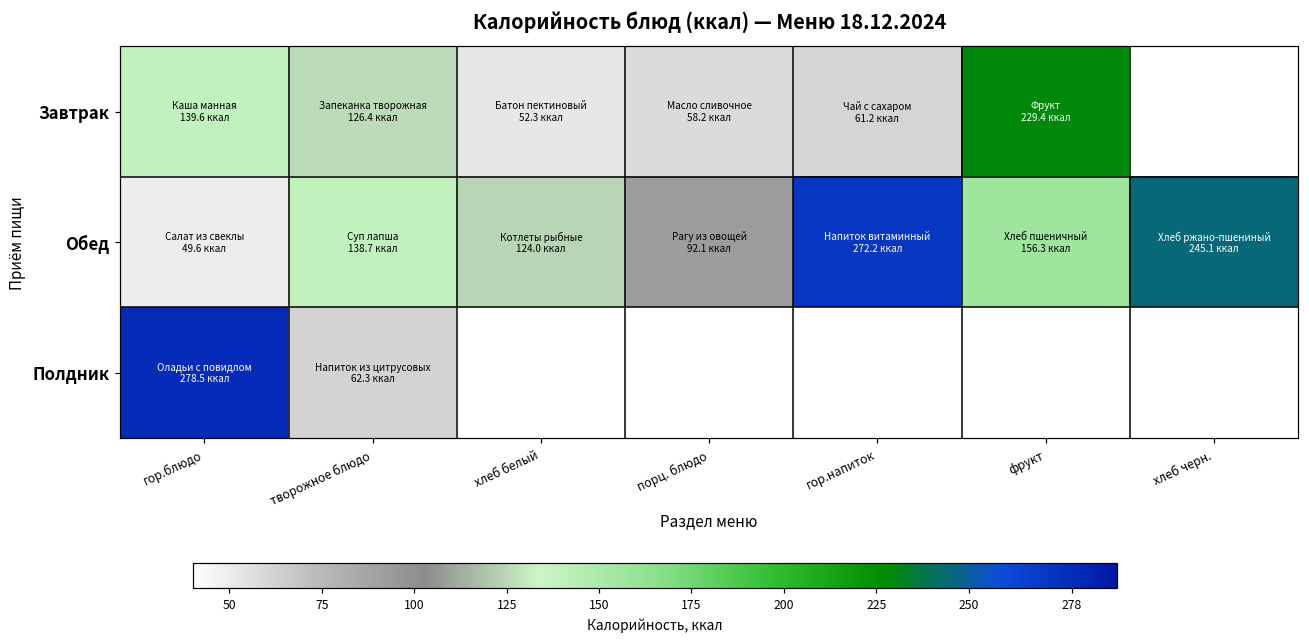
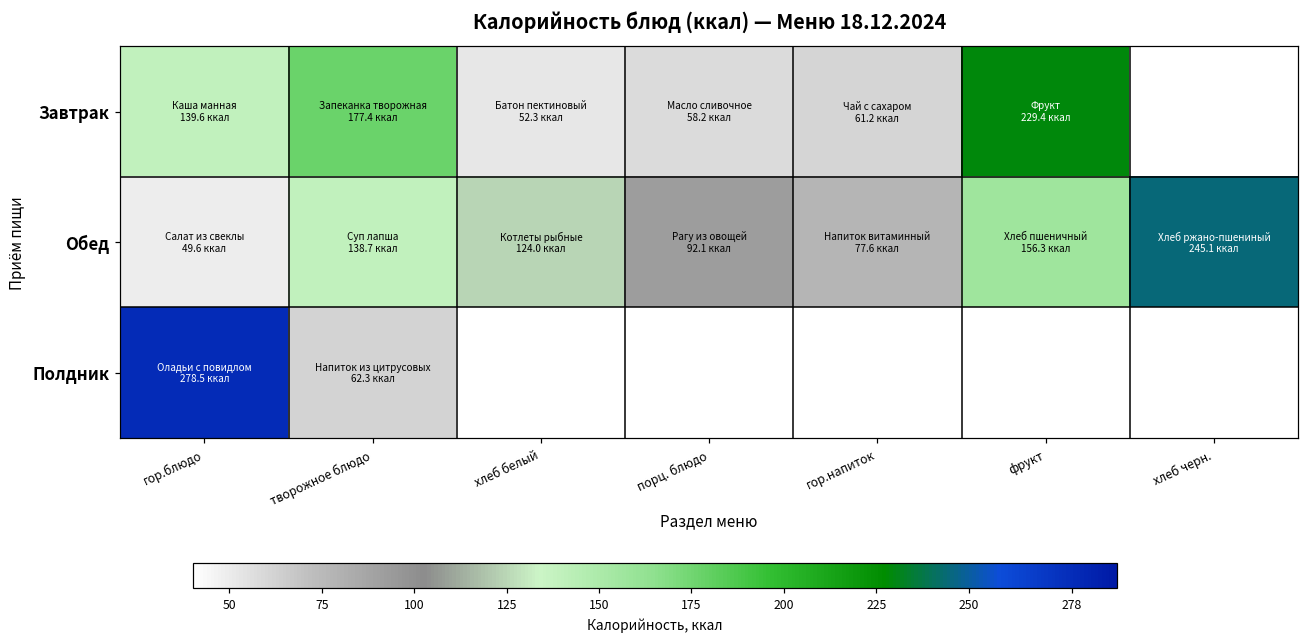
Завтрак, творожное блюдо: 126.4 -> 177.4
Обед, гор.напиток: 272.2 -> 77.6
